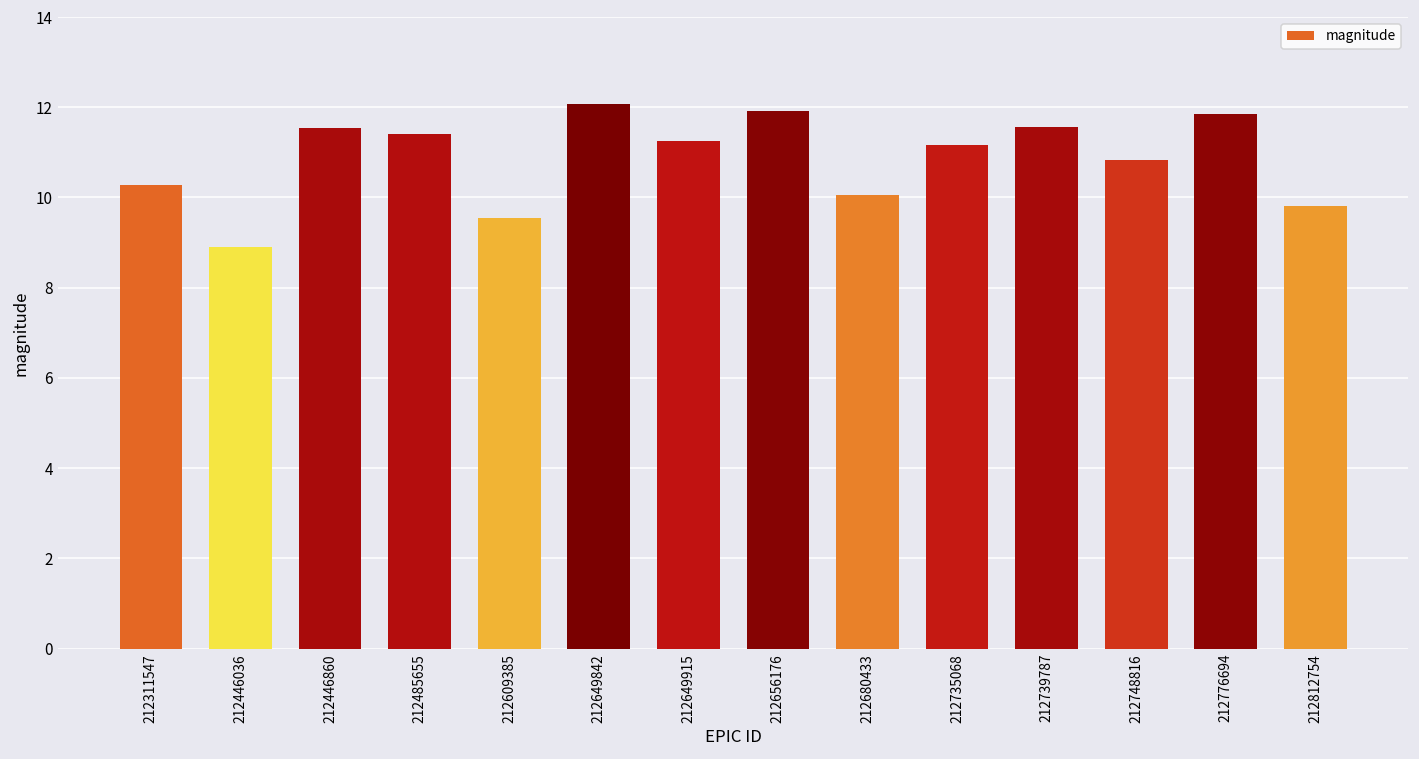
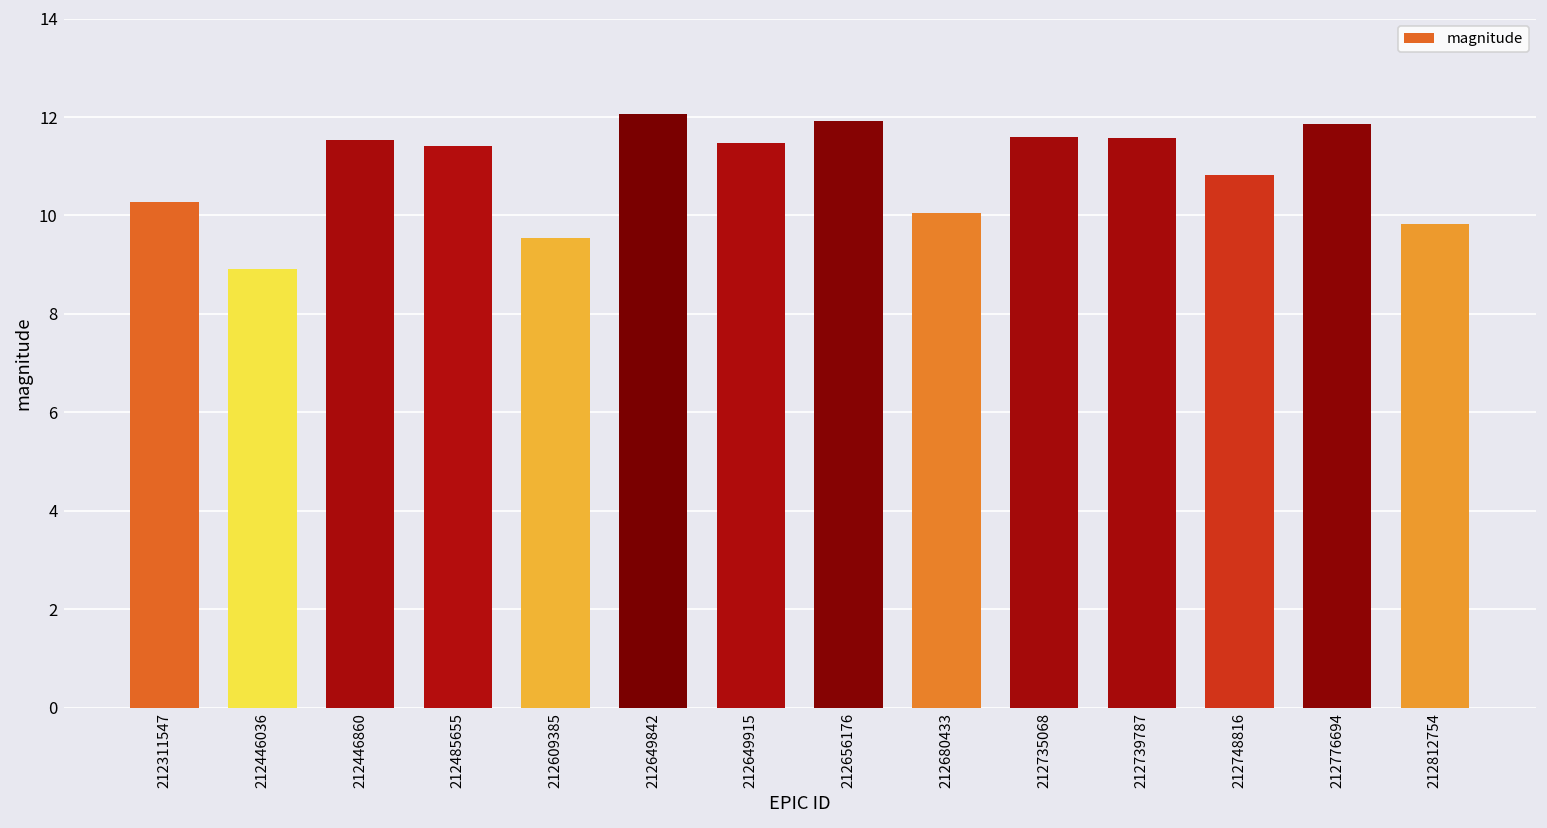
212649915: 11.2 -> 11.5
212735068: 11.2 -> 11.6
